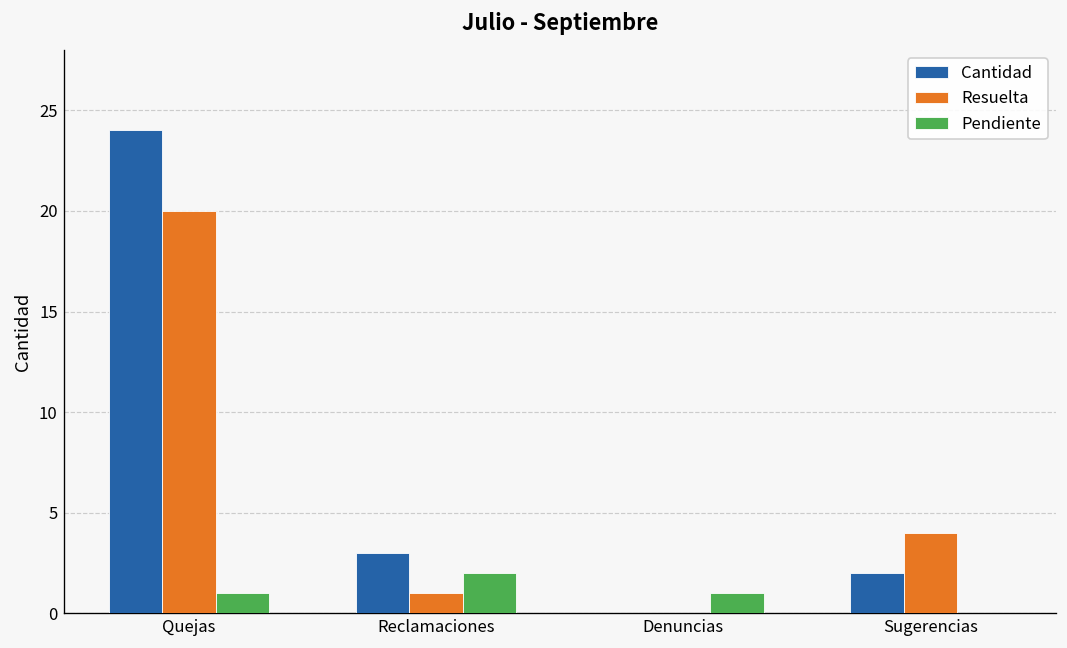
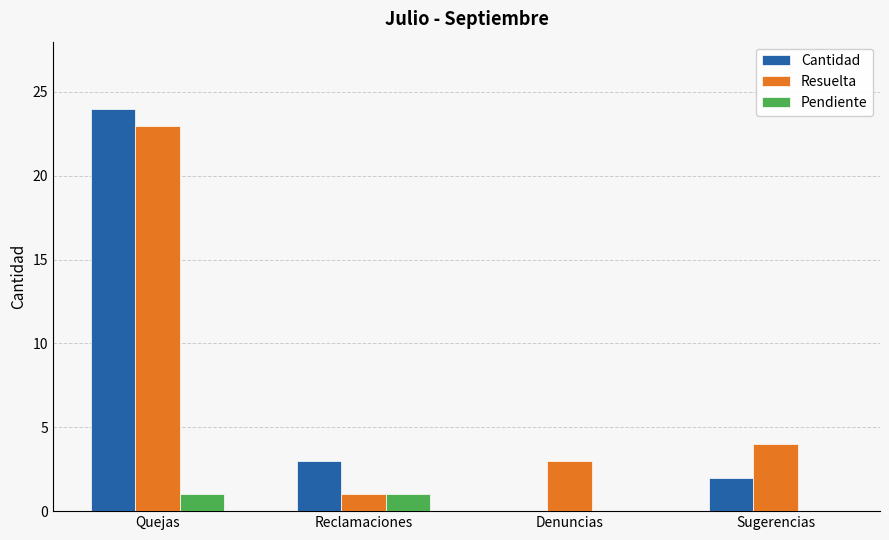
Resuelta, Quejas: 20 -> 23
Pendiente, Reclamaciones: 2 -> 1
Resuelta, Denuncias: 0 -> 3
Pendiente, Denuncias: 1 -> 0
